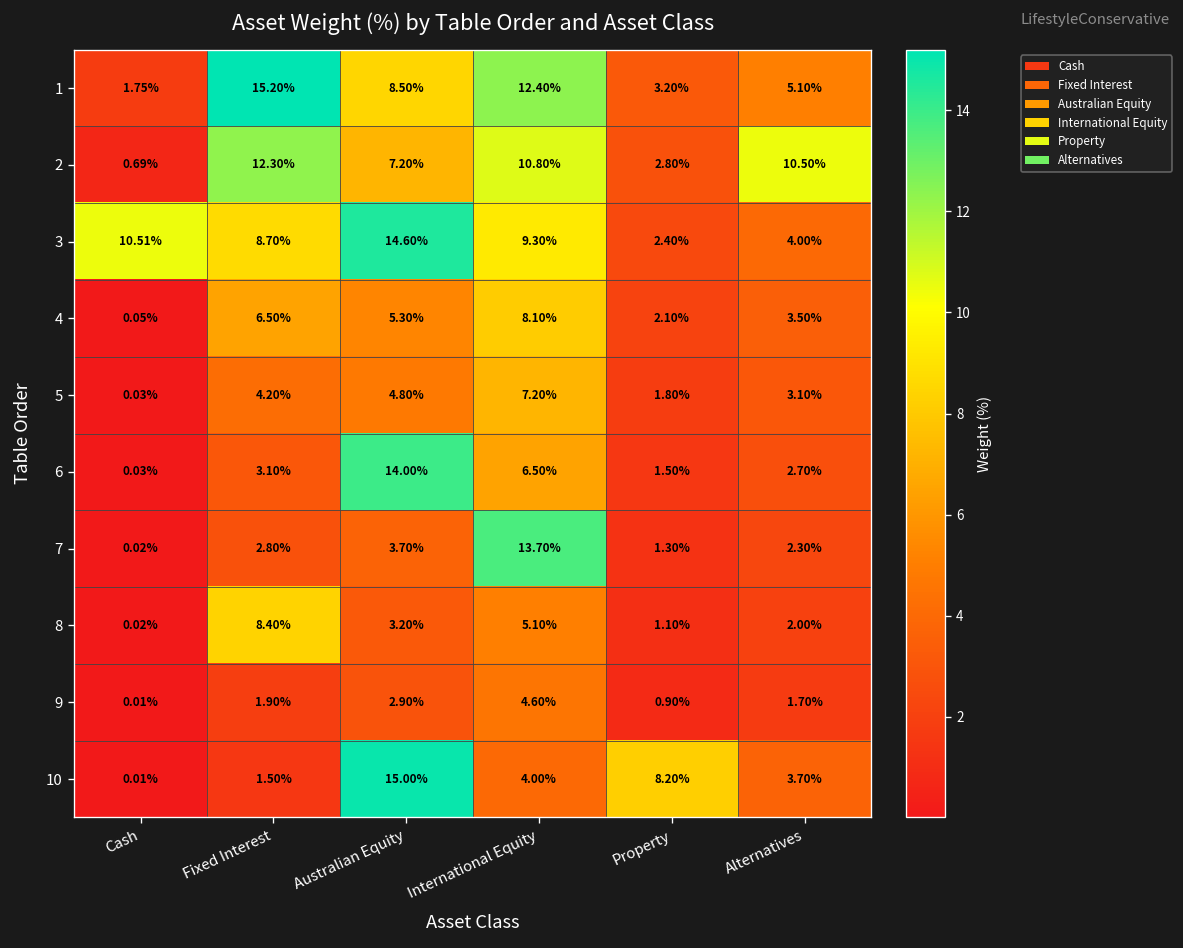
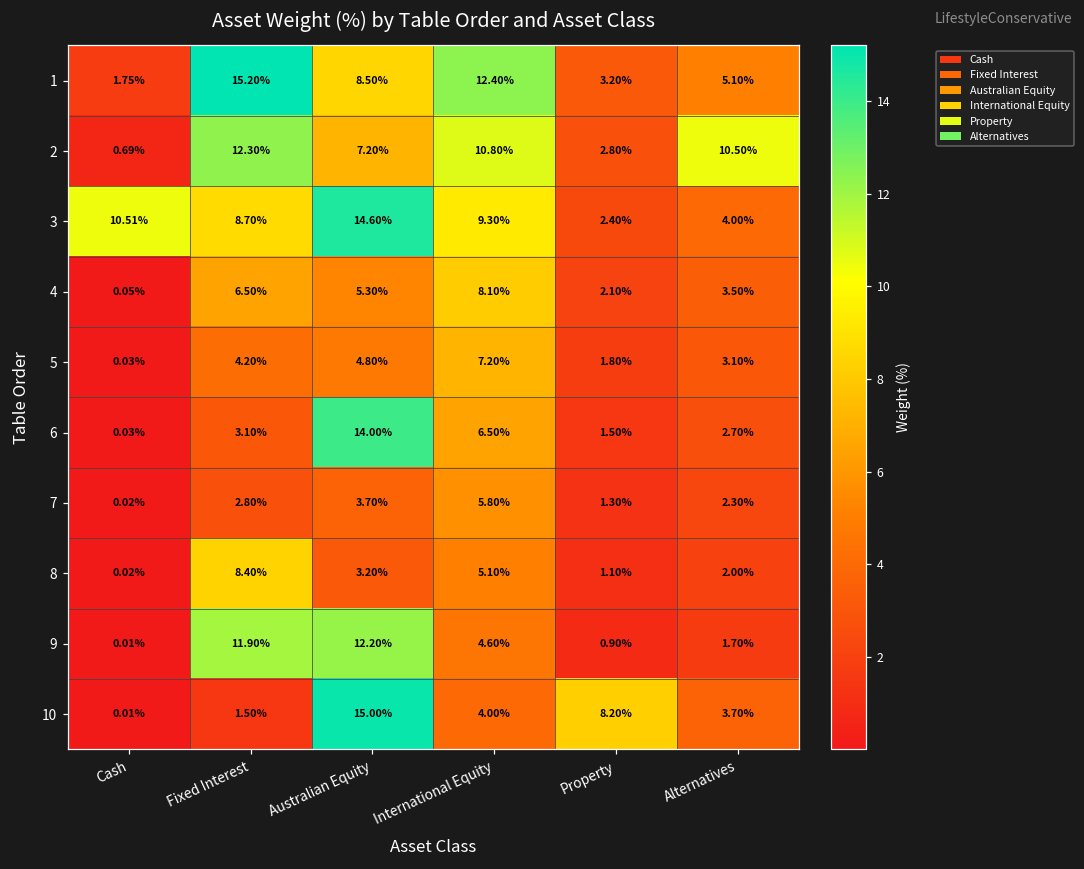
7, International Equity: 13.70% -> 5.80%
9, Fixed Interest: 1.90% -> 11.90%
9, Australian Equity: 2.90% -> 12.20%
